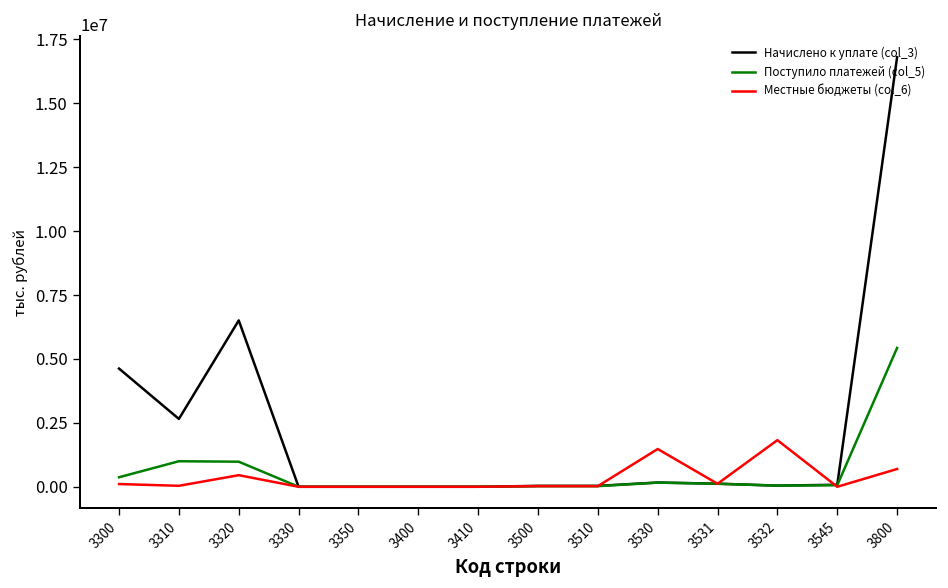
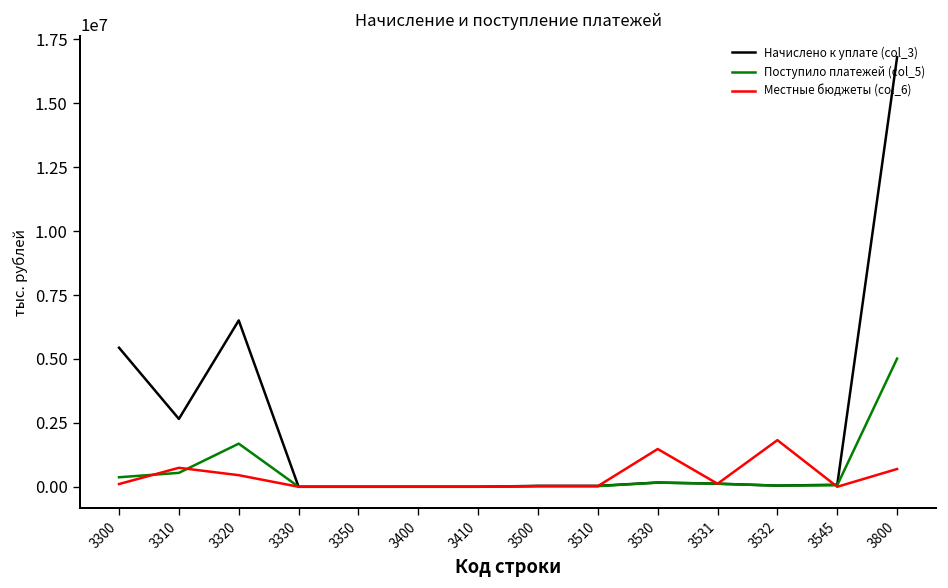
Начислено к уплате (col_3), 3300: 4600000 -> 5400000
Поступило платежей (col_5), 3310: 1000000 -> 500000
Местные бюджеты (col_6), 3310: 0 -> 700000
Поступило платежей (col_5), 3320: 1000000 -> 1700000
Поступило платежей (col_5), 3800: 5400000 -> 5000000
